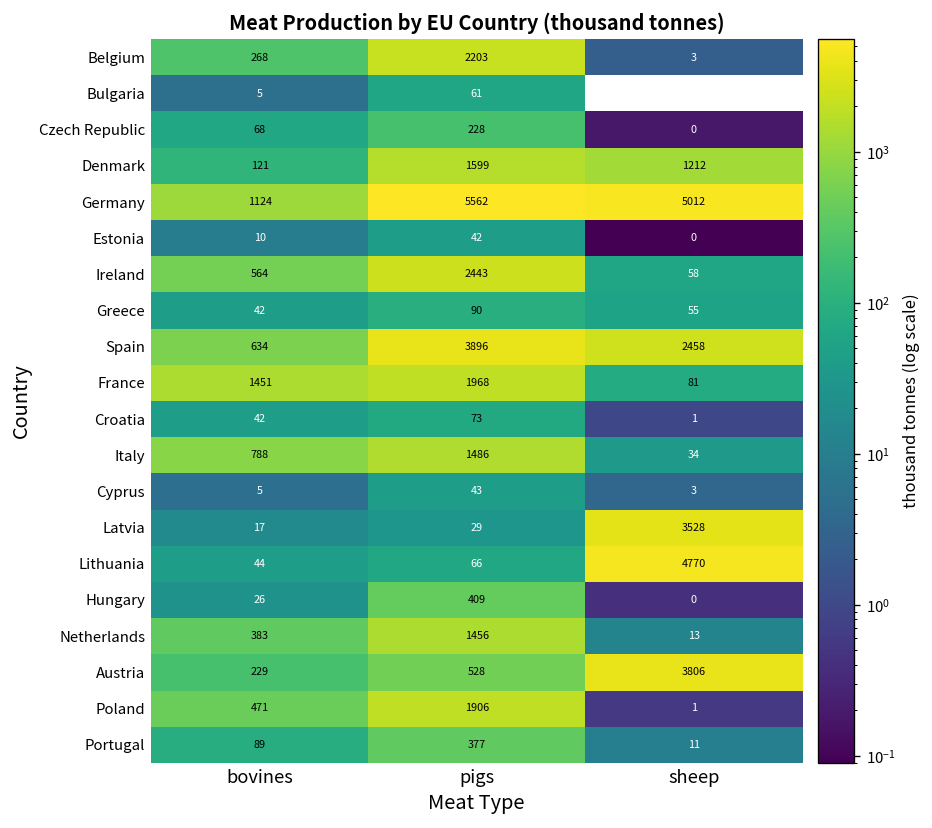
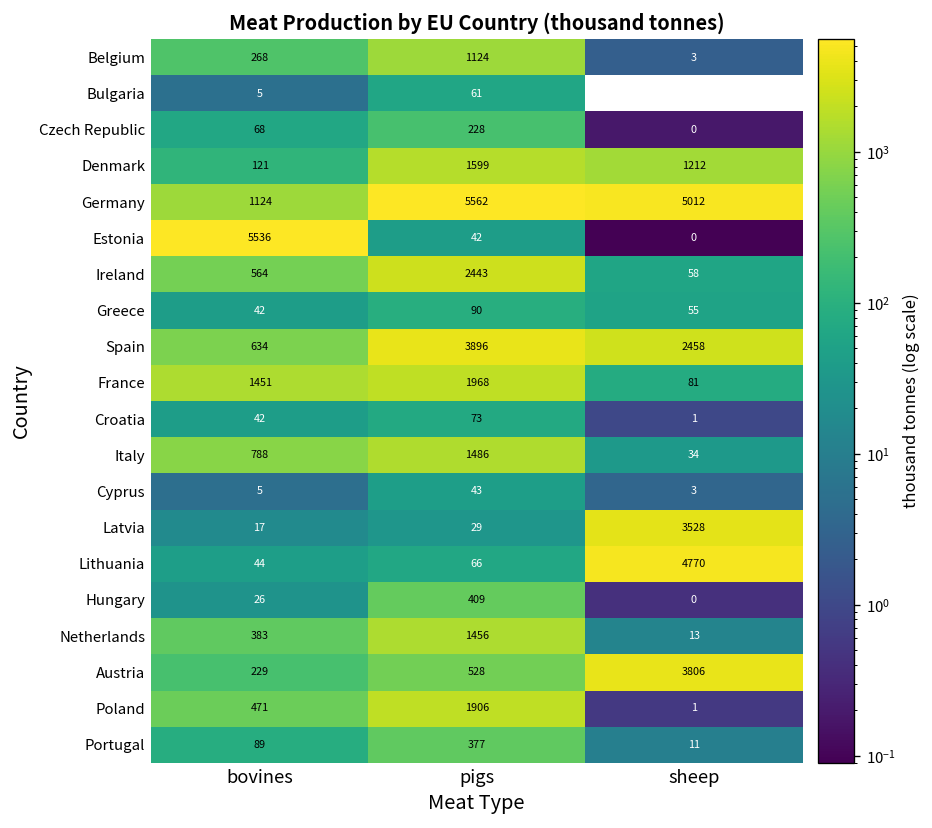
Belgium, pigs: 2203 -> 1124
Estonia, bovines: 10 -> 5536
